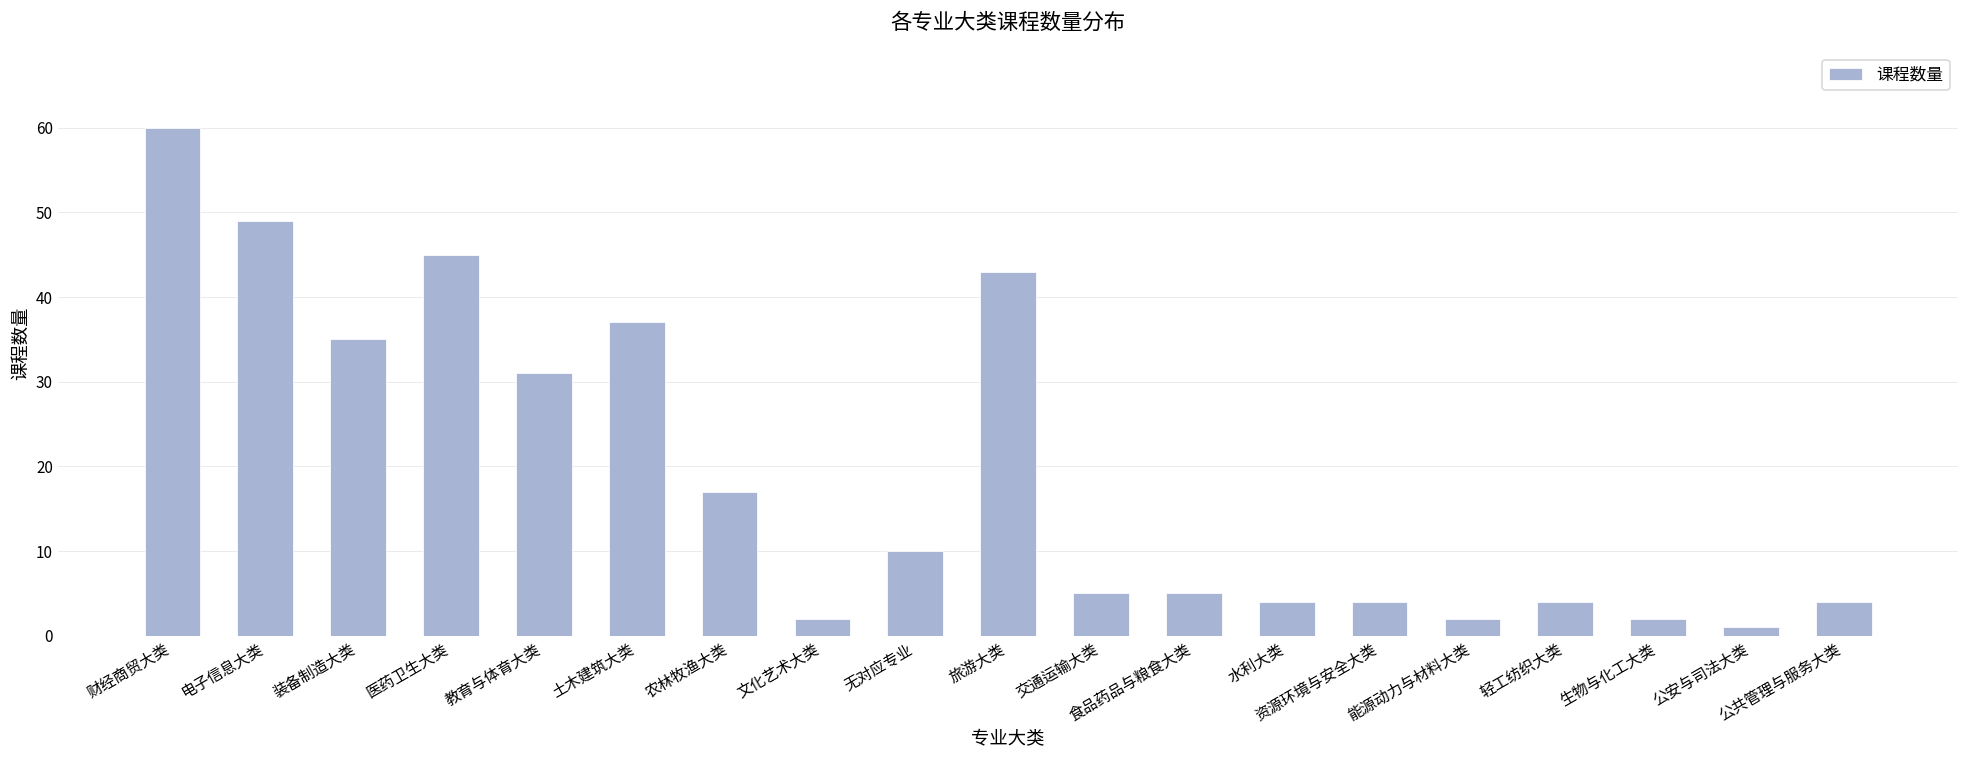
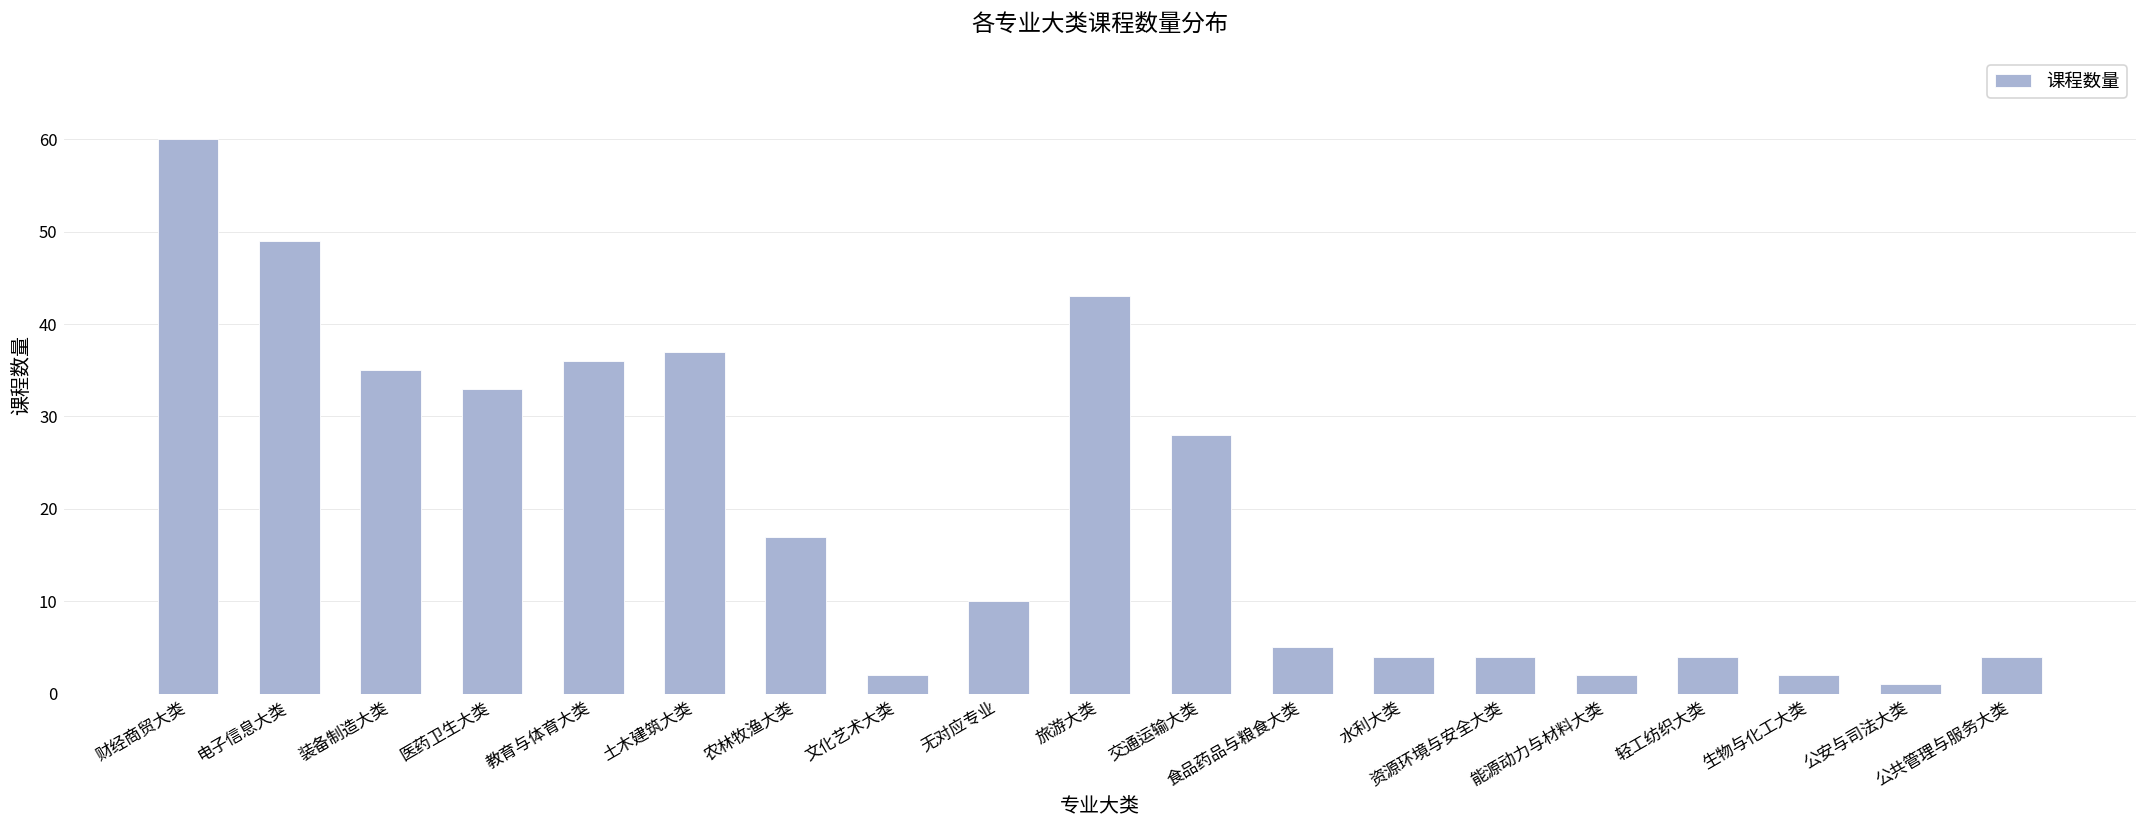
医药卫生大类: 45 -> 33
教育与体育大类: 31 -> 36
交通运输大类: 5 -> 28
